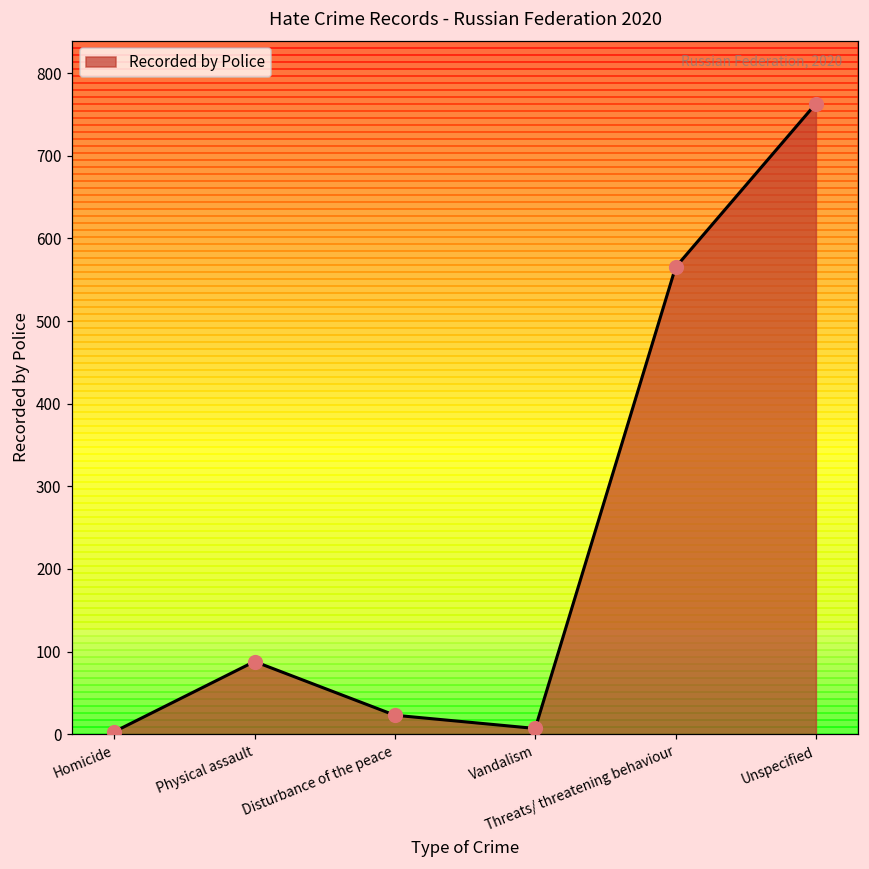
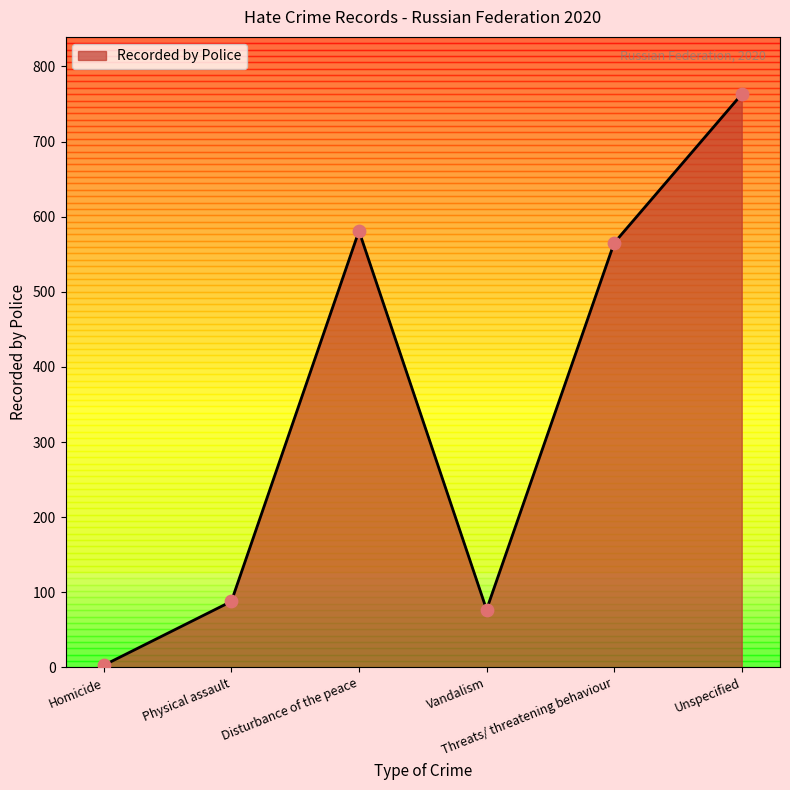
Disturbance of the peace: 20 -> 580
Vandalism: 10 -> 80
